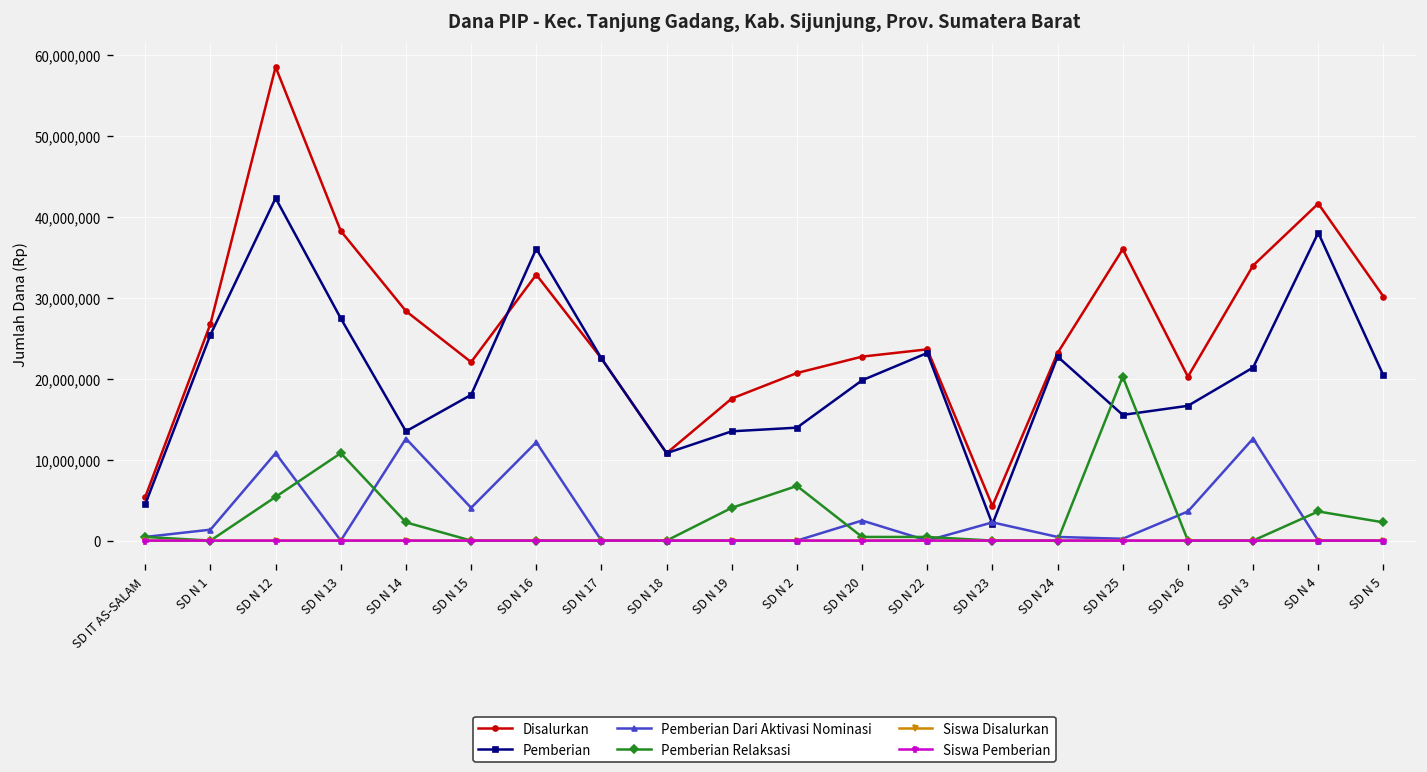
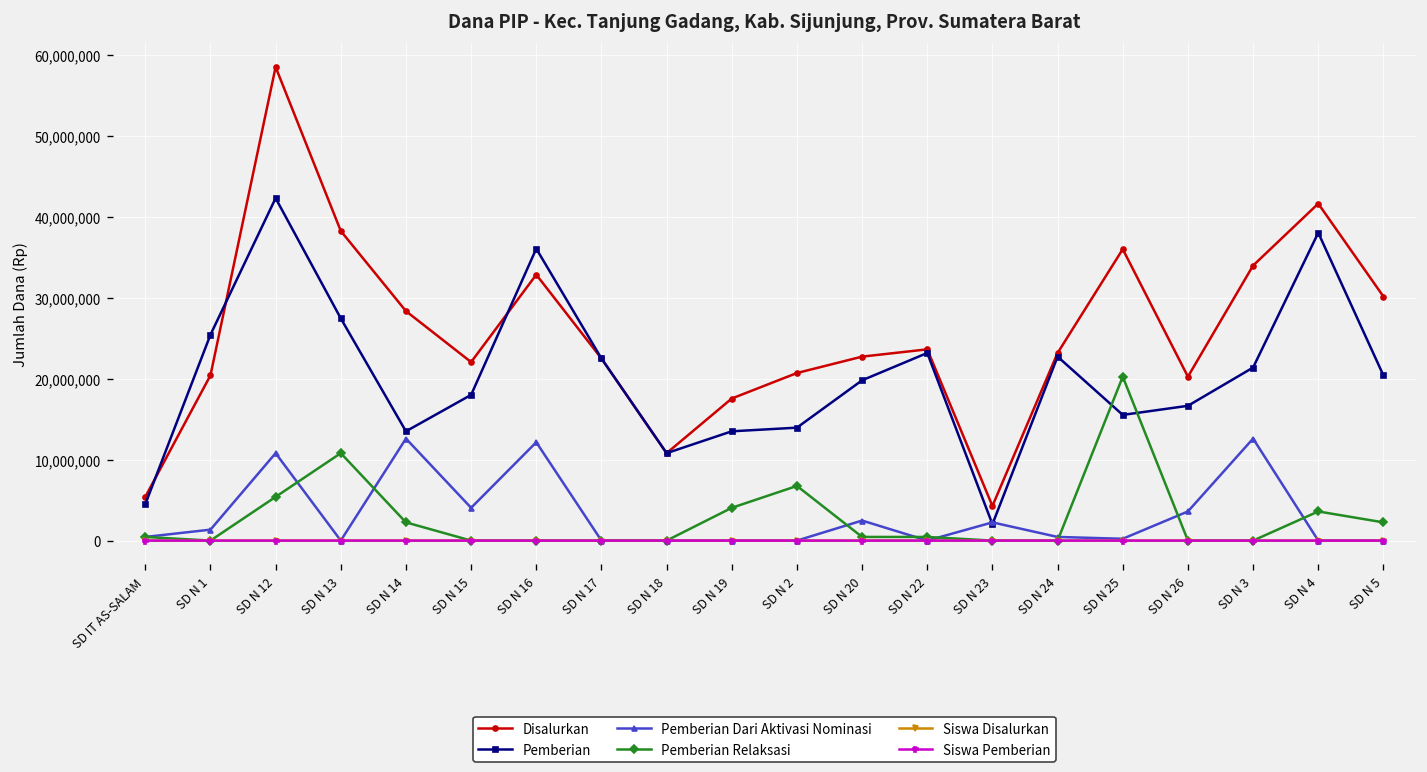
Disalurkan, SD N 1: 27,000,000 -> 20,000,000
